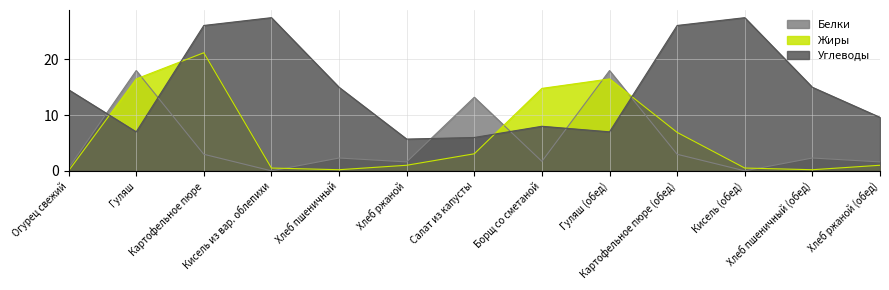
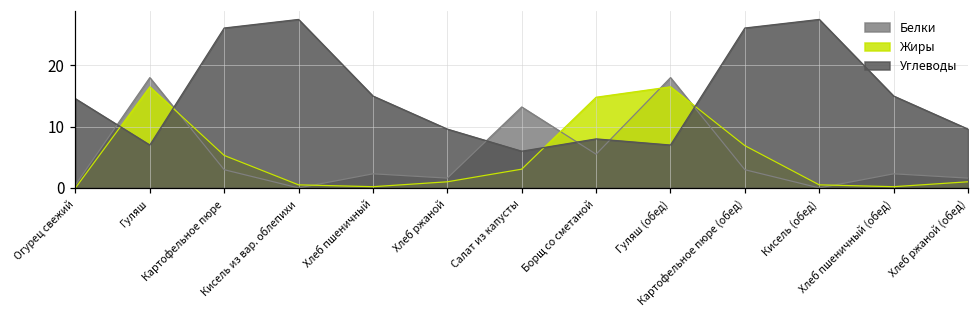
Жиры, Картофельное пюре: 21 -> 5
Углеводы, Хлеб ржаной: 6 -> 10
Белки, Борщ со сметаной: 2 -> 6
